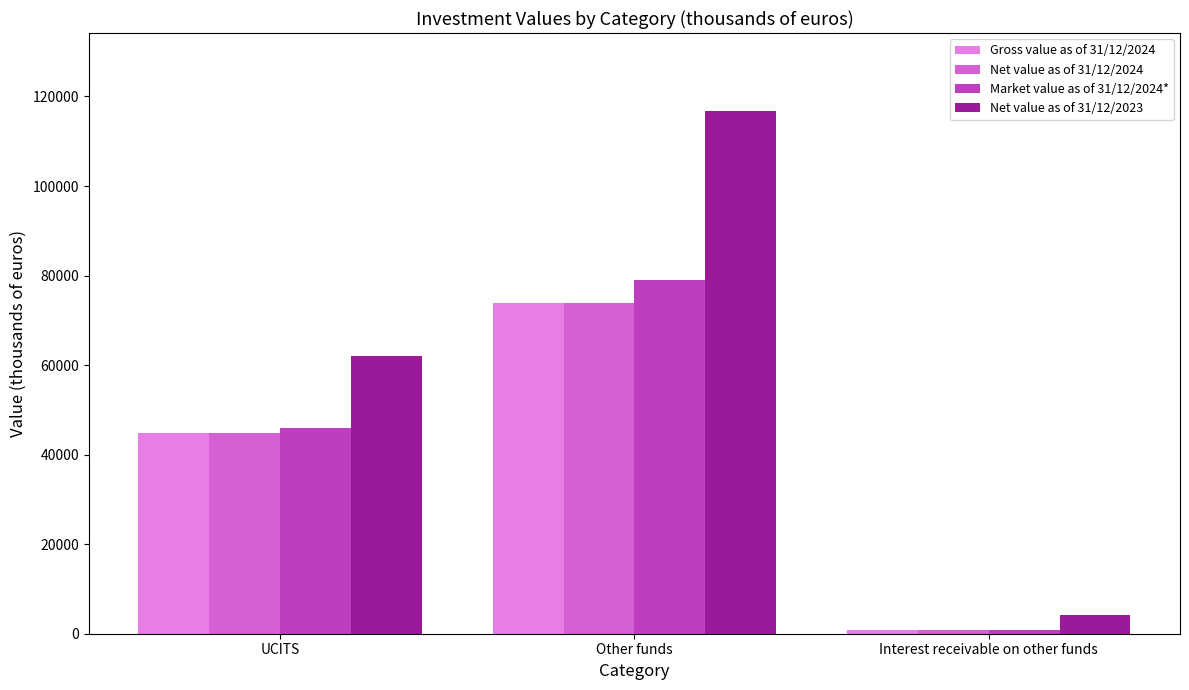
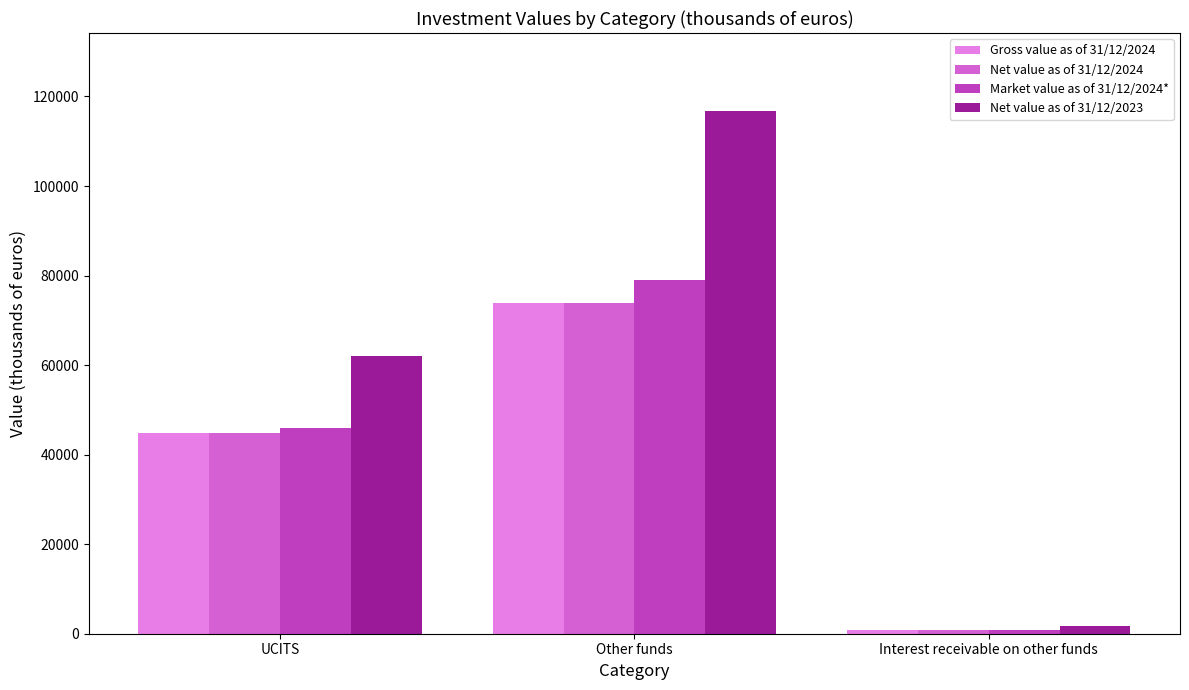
Net value as of 31/12/2023, Interest receivable on other funds: 4000 -> 2000
